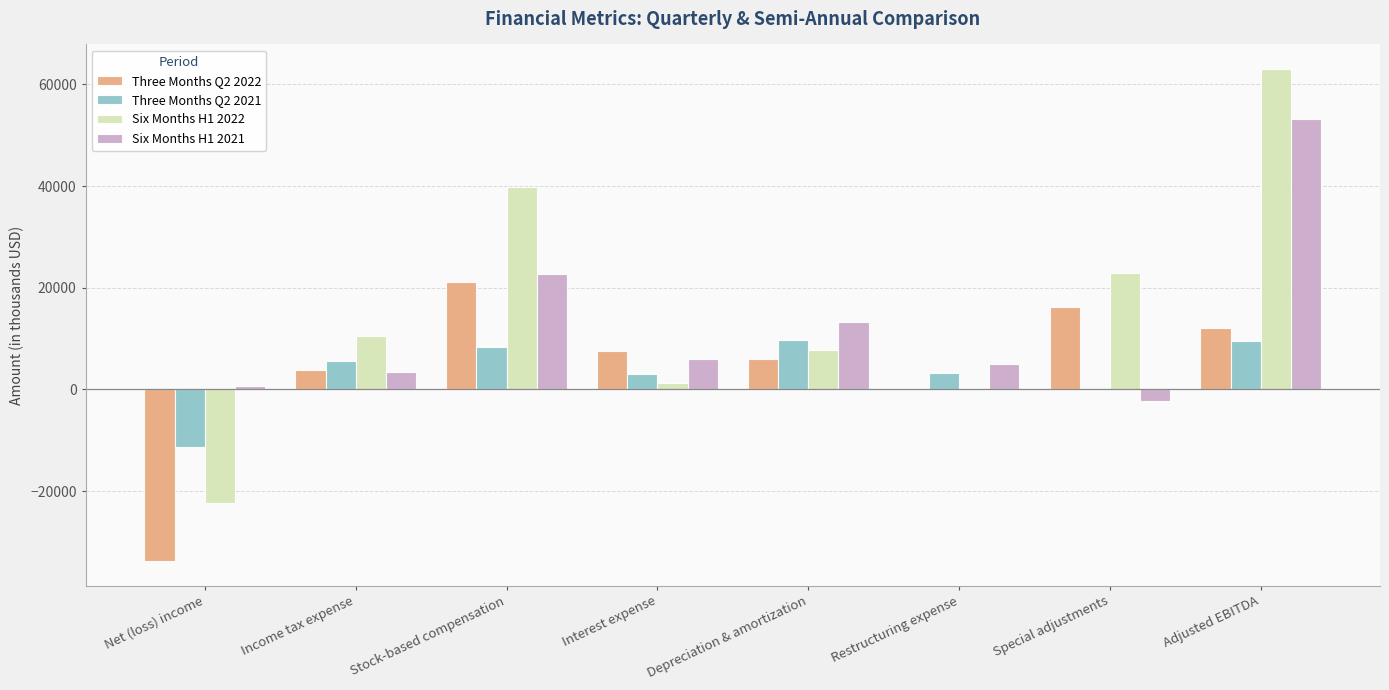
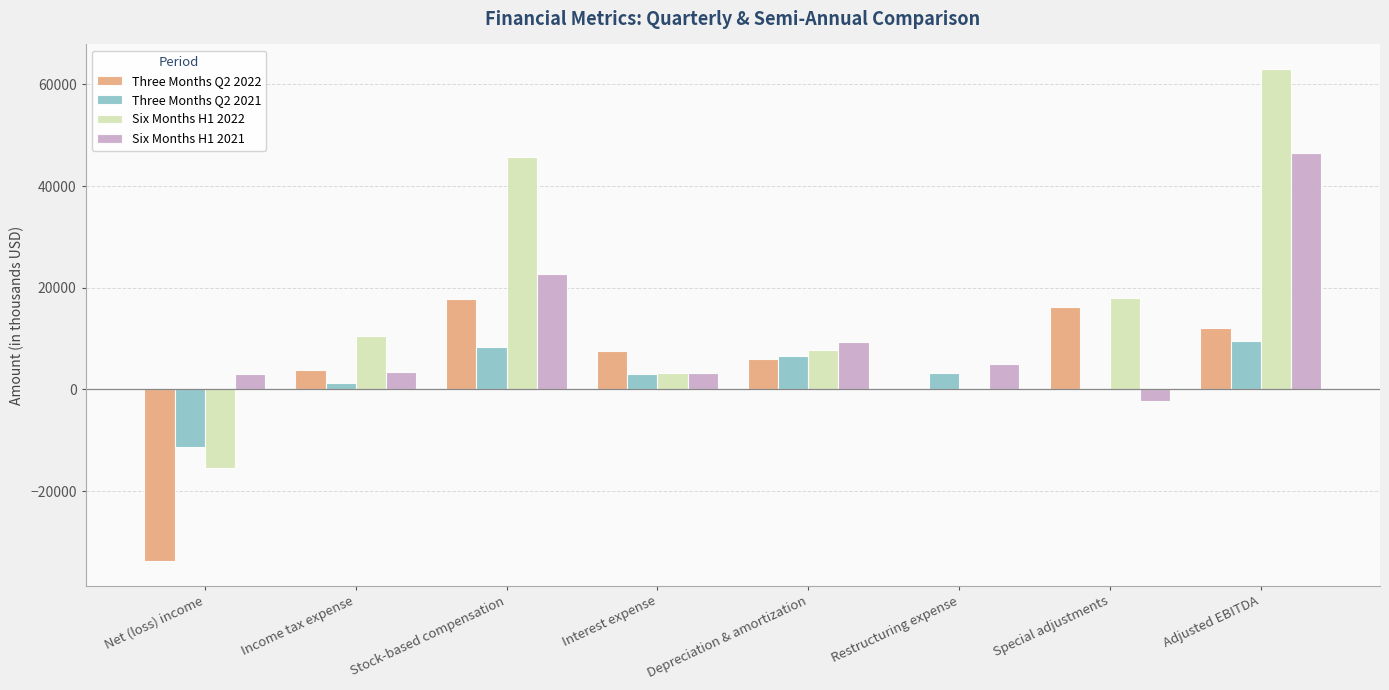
Six Months H1 2022, Net (loss) income: -22000 -> -15000
Six Months H1 2021, Net (loss) income: 1000 -> 3000
Three Months Q2 2021, Income tax expense: 6000 -> 1000
Three Months Q2 2022, Stock-based compensation: 21000 -> 18000
Six Months H1 2022, Stock-based compensation: 40000 -> 46000
Six Months H1 2022, Interest expense: 1000 -> 3000
Six Months H1 2021, Interest expense: 6000 -> 3000
Three Months Q2 2021, Depreciation & amortization: 10000 -> 6000
Six Months H1 2021, Depreciation & amortization: 13000 -> 9000
Six Months H1 2022, Special adjustments: 23000 -> 18000
Six Months H1 2021, Adjusted EBITDA: 53000 -> 46000
